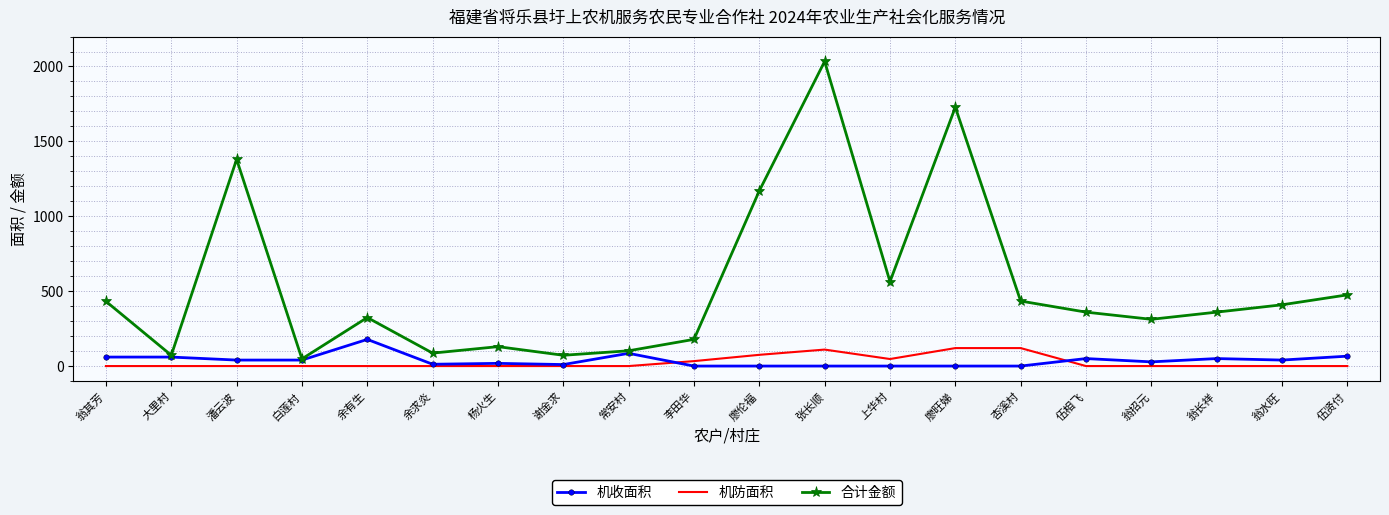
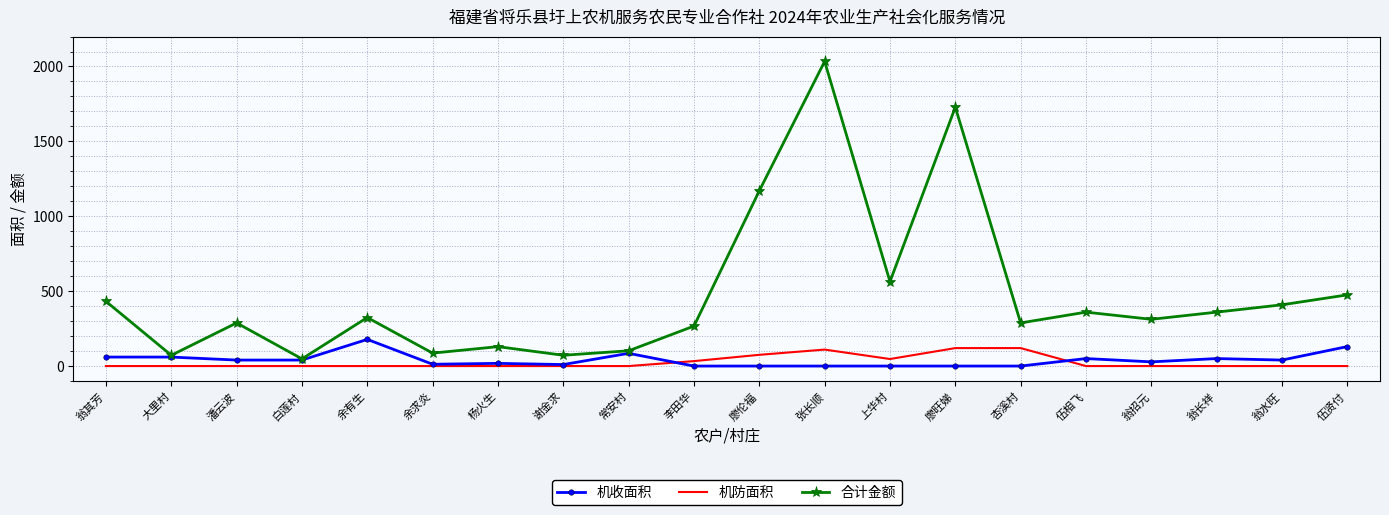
合计金额, 潘云波: 1380 -> 290
合计金额, 李田华: 180 -> 270
合计金额, 杏溪村: 430 -> 290
机收面积, 伍贤付: 70 -> 130
